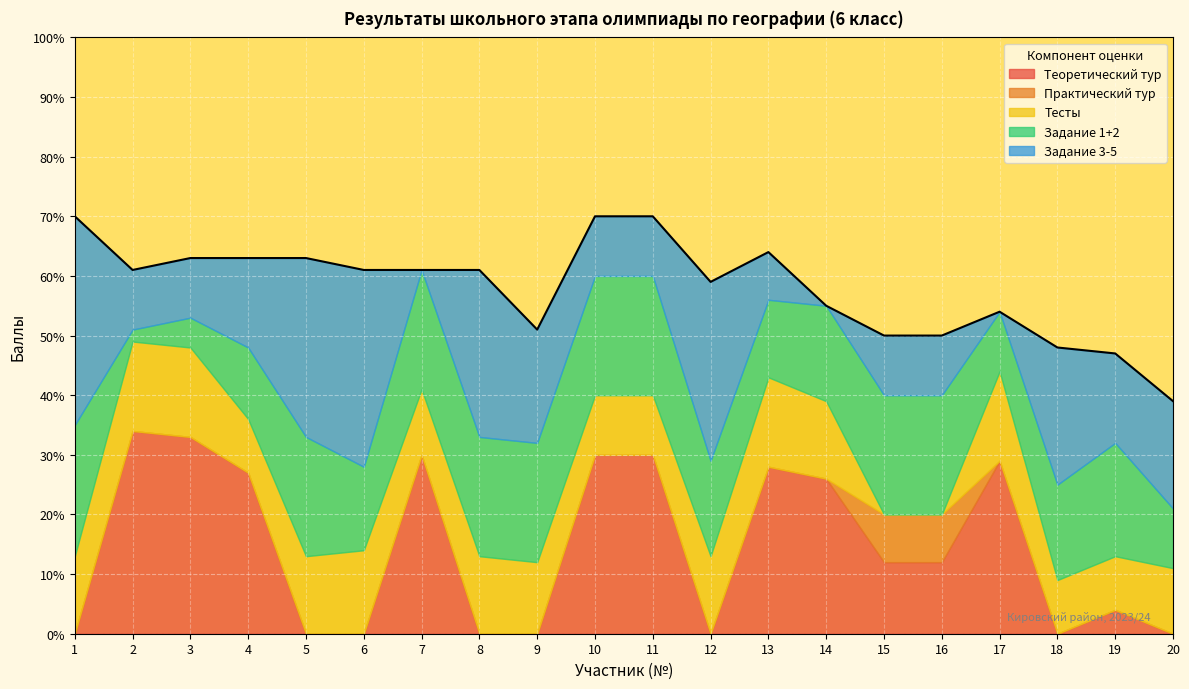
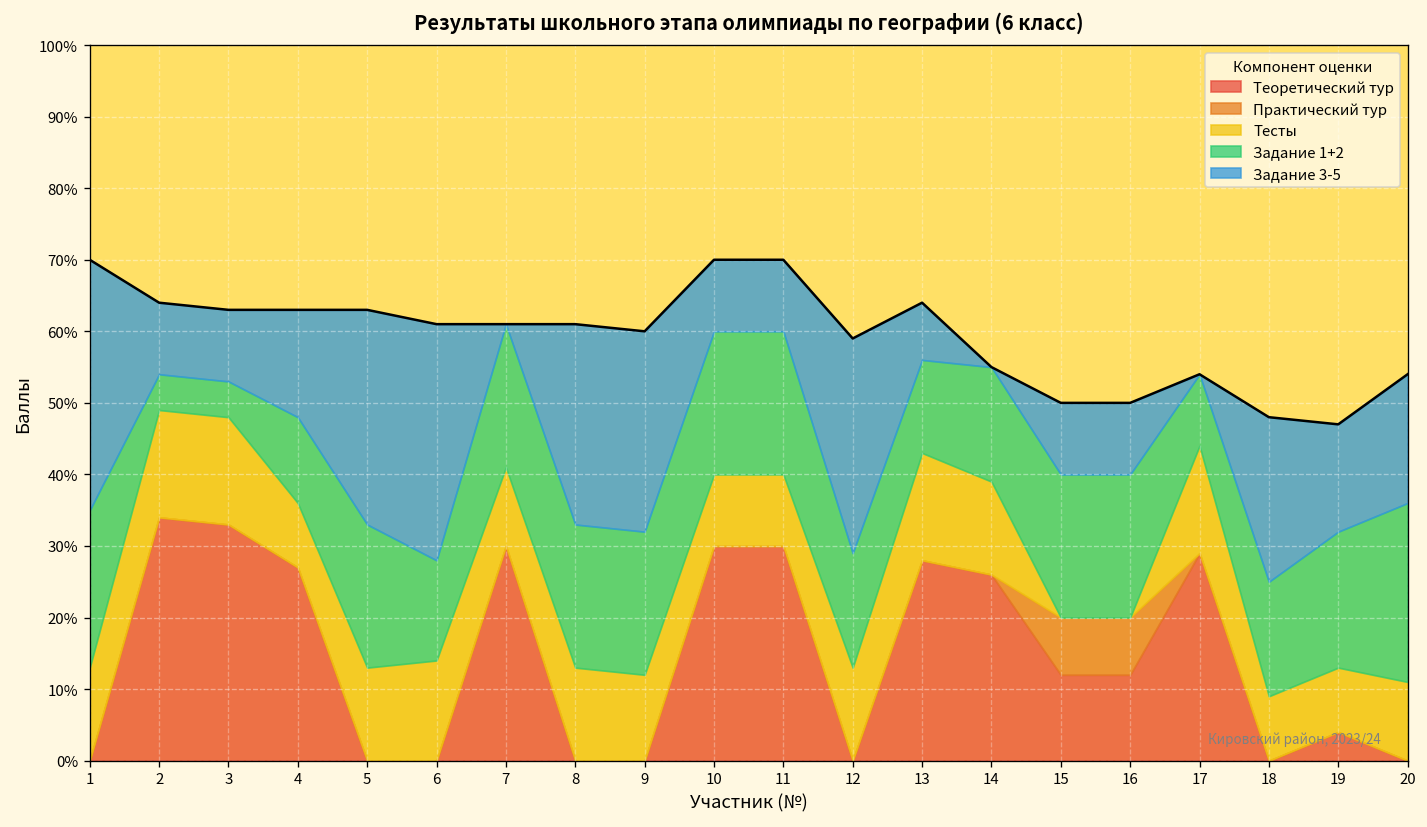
Задание 1+2, 2: 2% -> 5%
Задание 3-5, 9: 19% -> 28%
Задание 1+2, 20: 10% -> 25%
